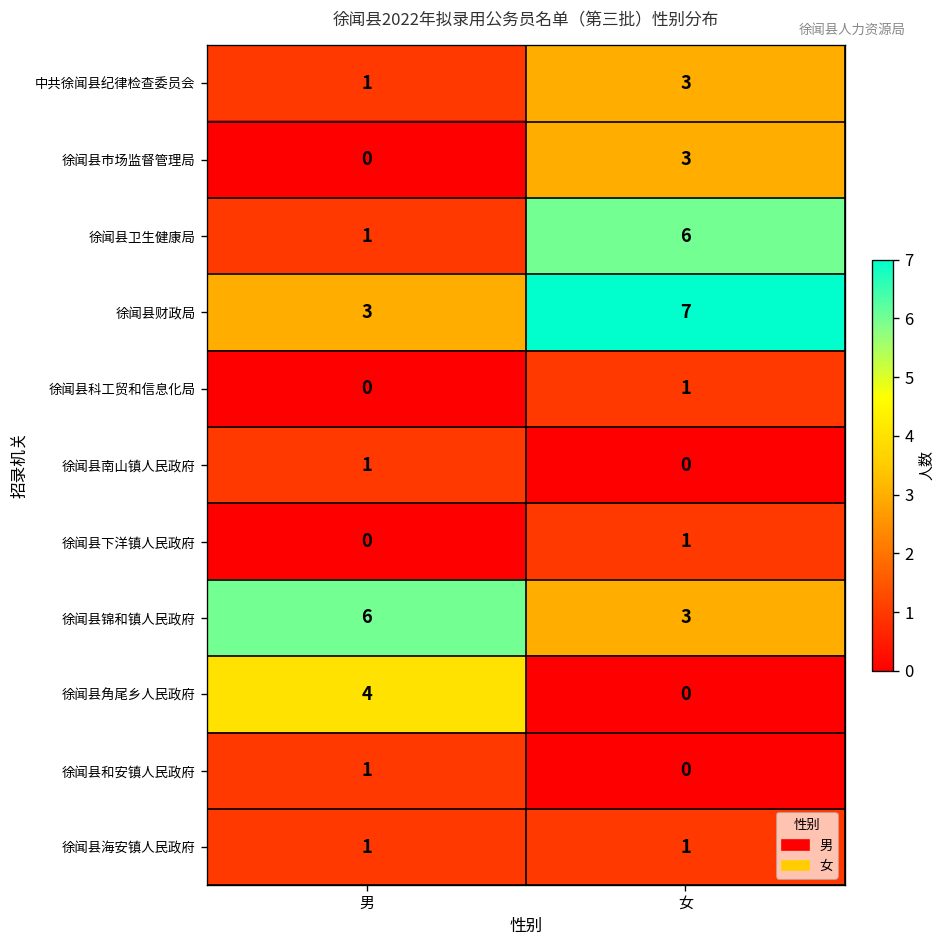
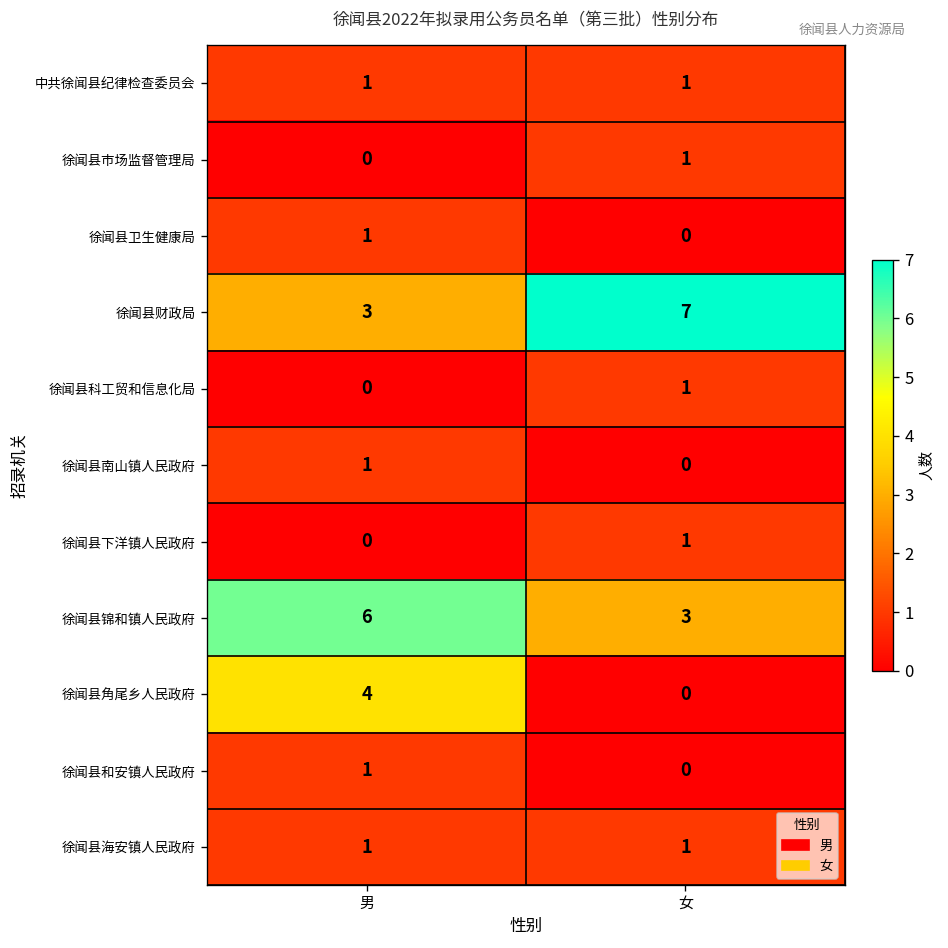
中共徐闻县纪律检查委员会, 女: 3 -> 1
徐闻县市场监督管理局, 女: 3 -> 1
徐闻县卫生健康局, 女: 6 -> 0
